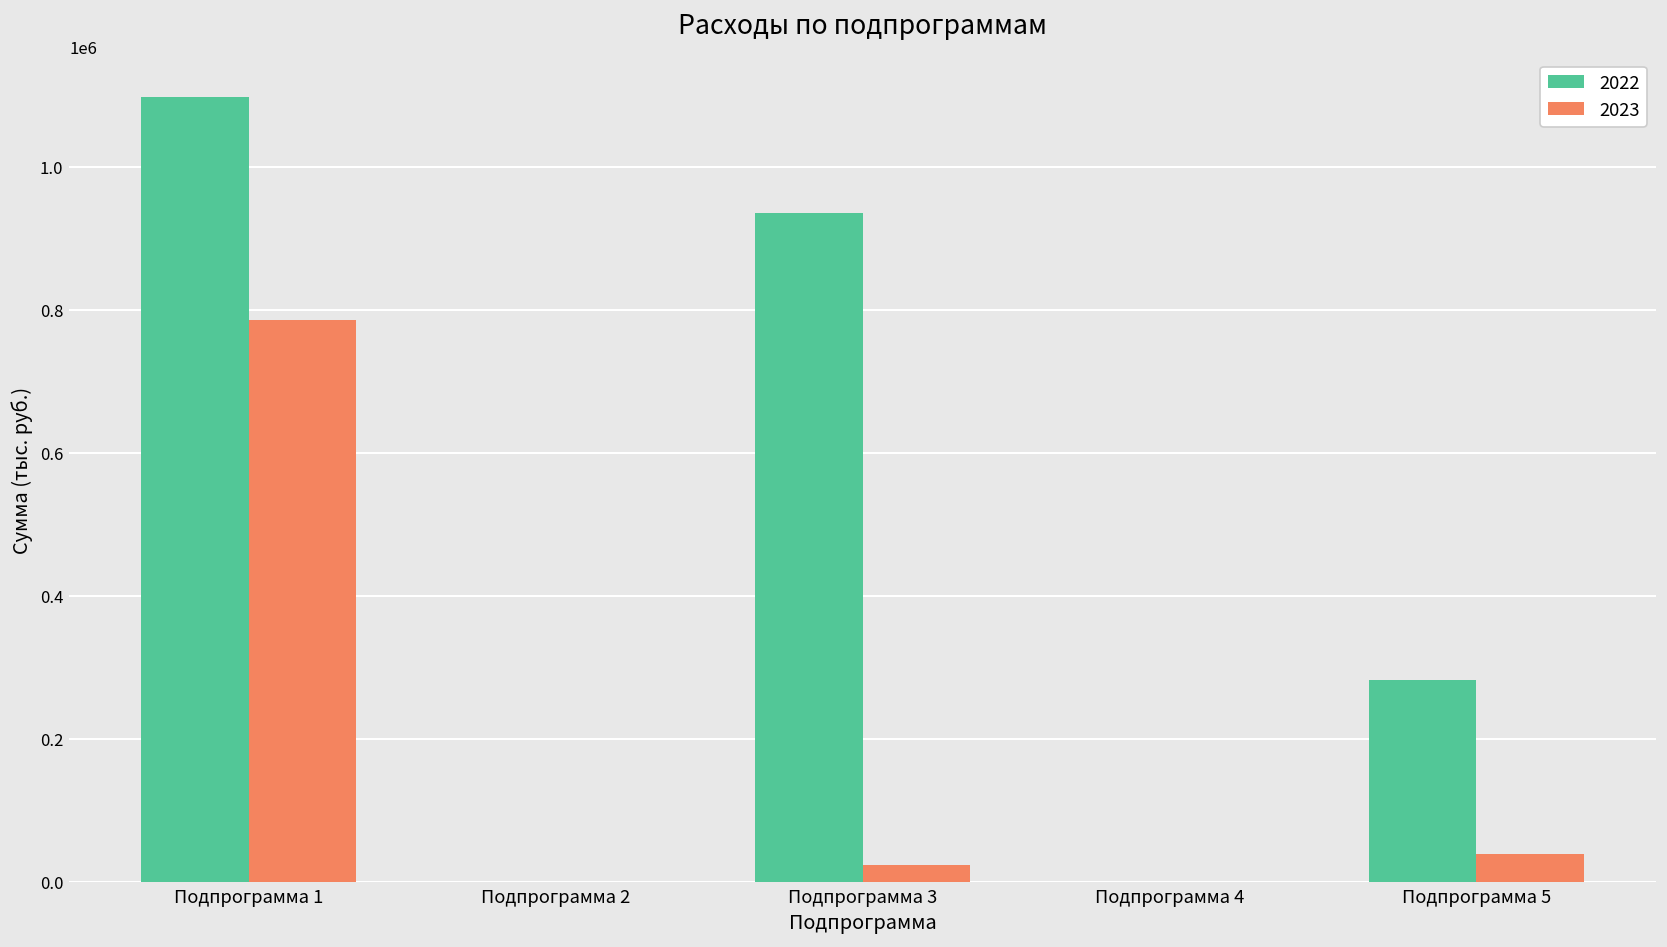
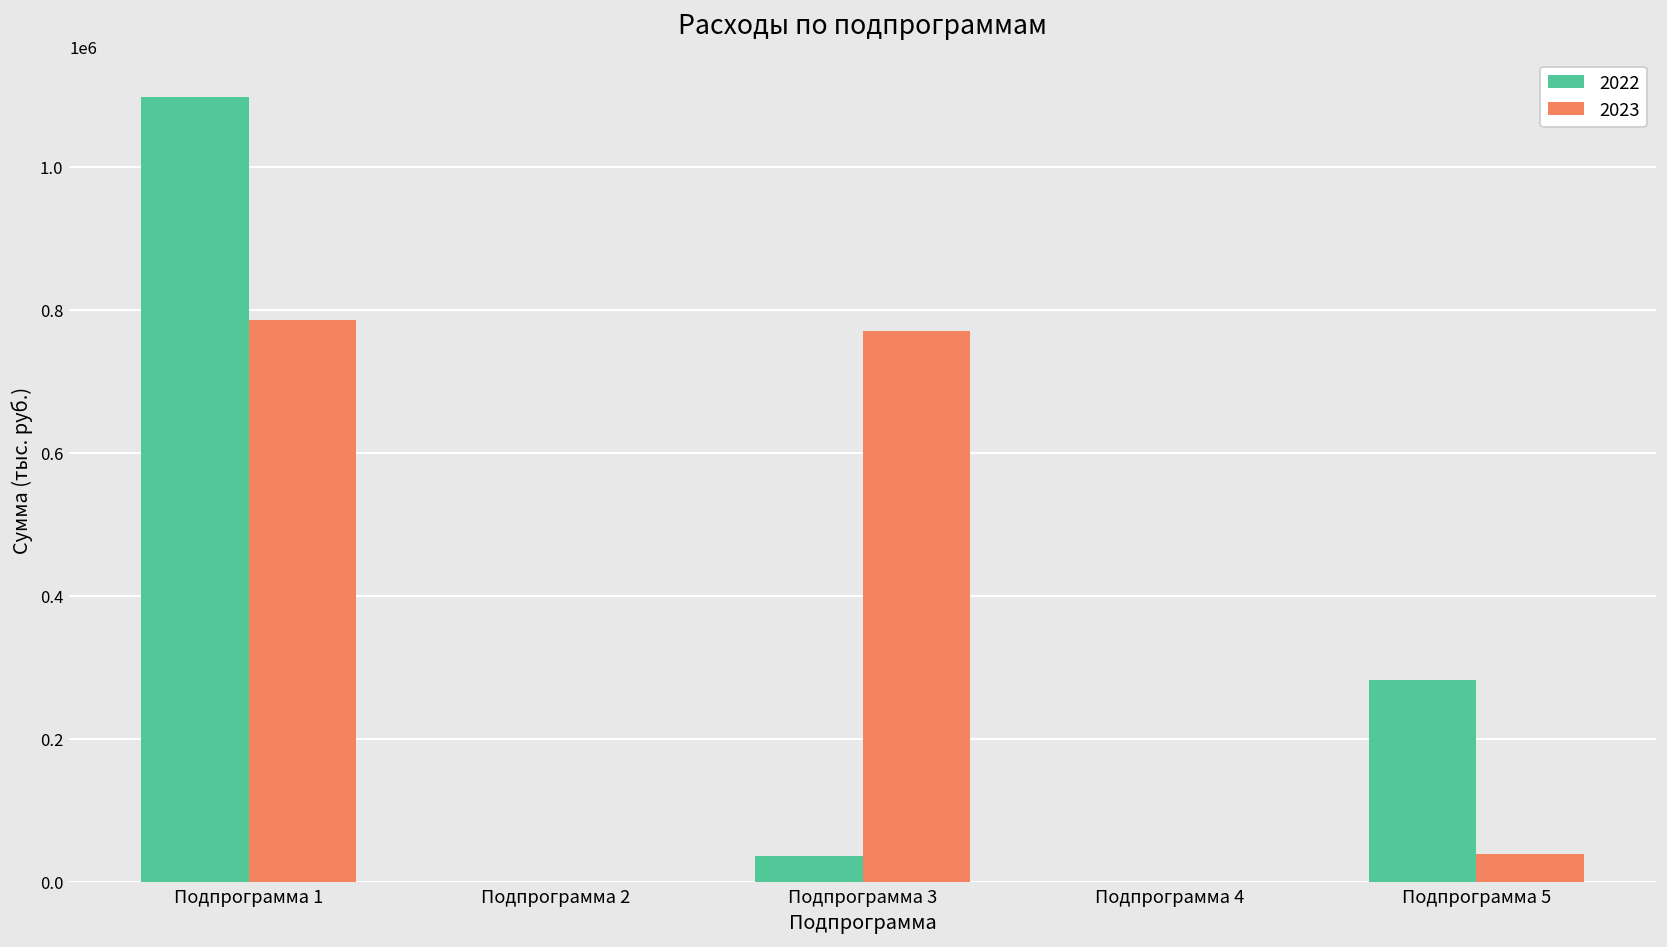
2022, Подпрограмма 3: 940000 -> 40000
2023, Подпрограмма 3: 20000 -> 770000
